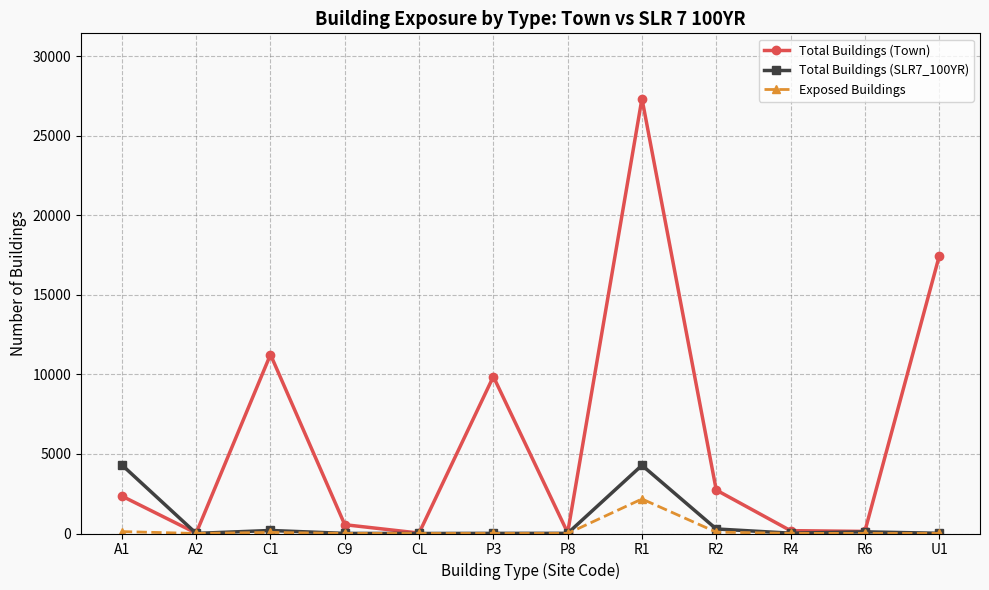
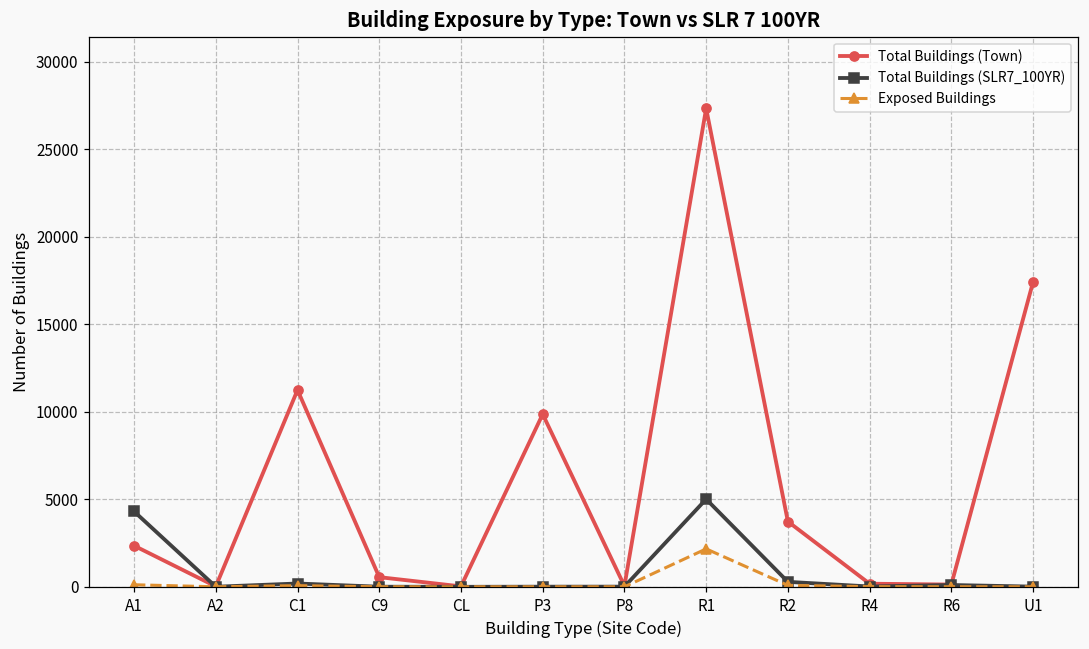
Total Buildings (SLR7_100YR), R1: 4300 -> 5000
Total Buildings (Town), R2: 2700 -> 3700
